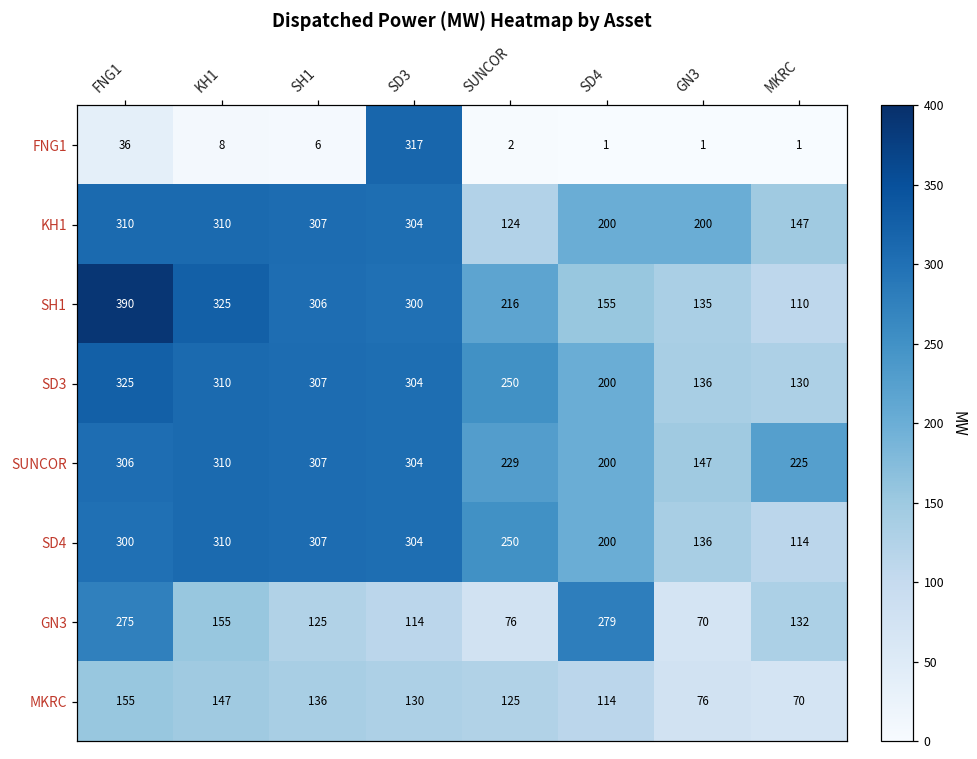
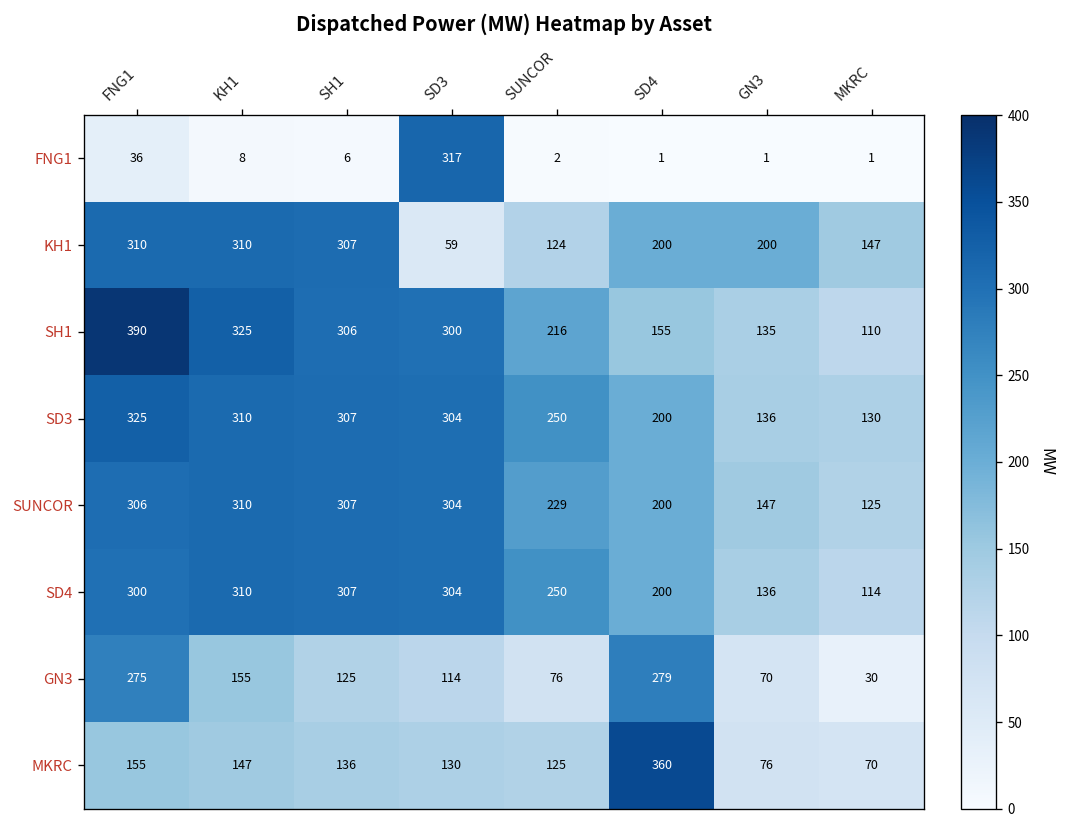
KH1, SD3: 304 -> 59
SUNCOR, MKRC: 225 -> 125
GN3, MKRC: 132 -> 30
MKRC, SD4: 114 -> 360
